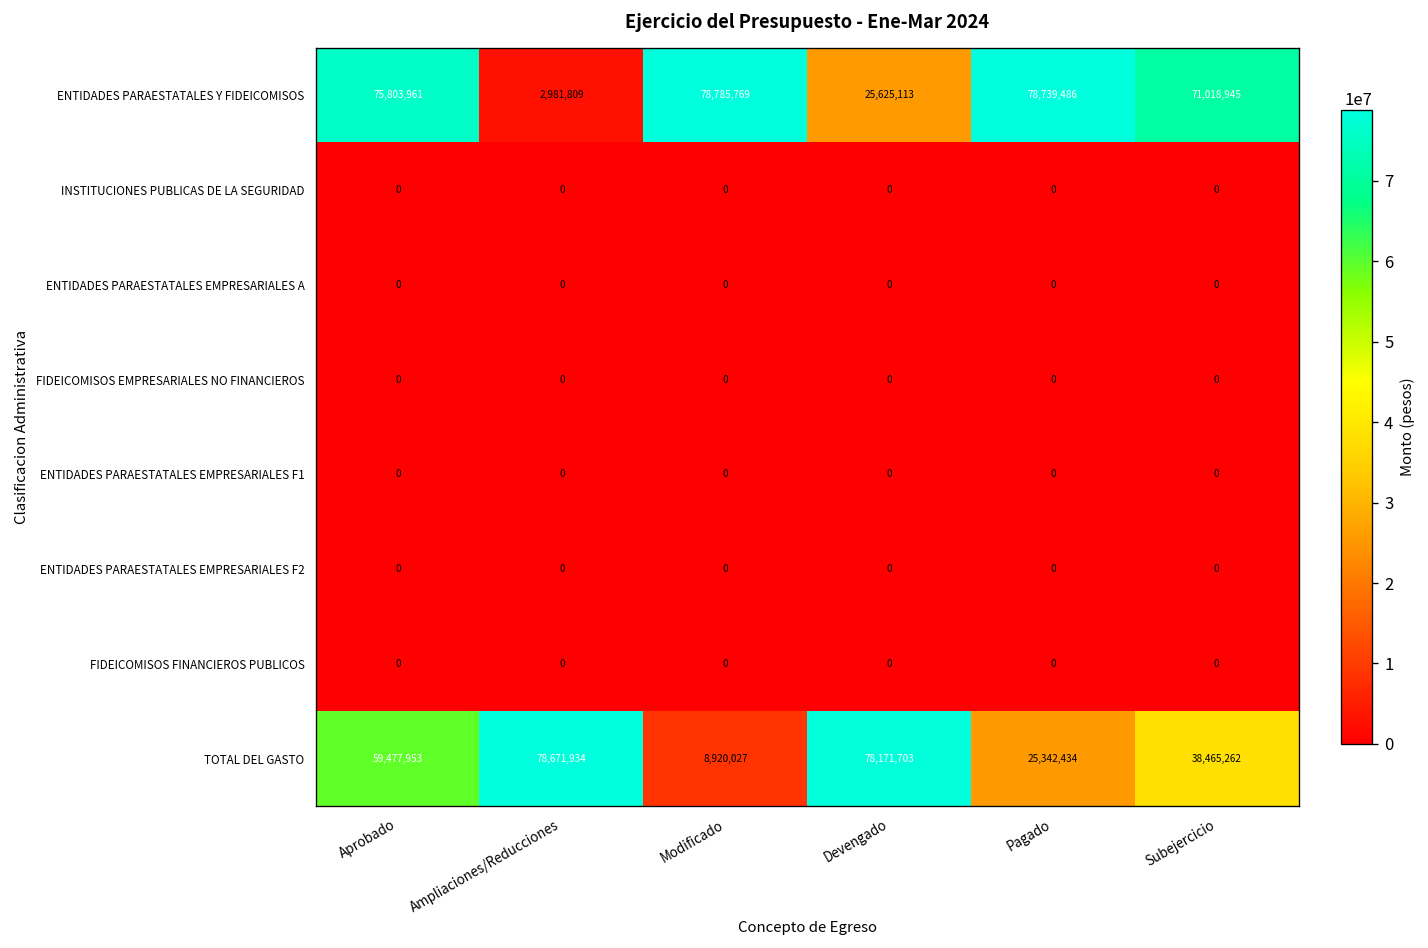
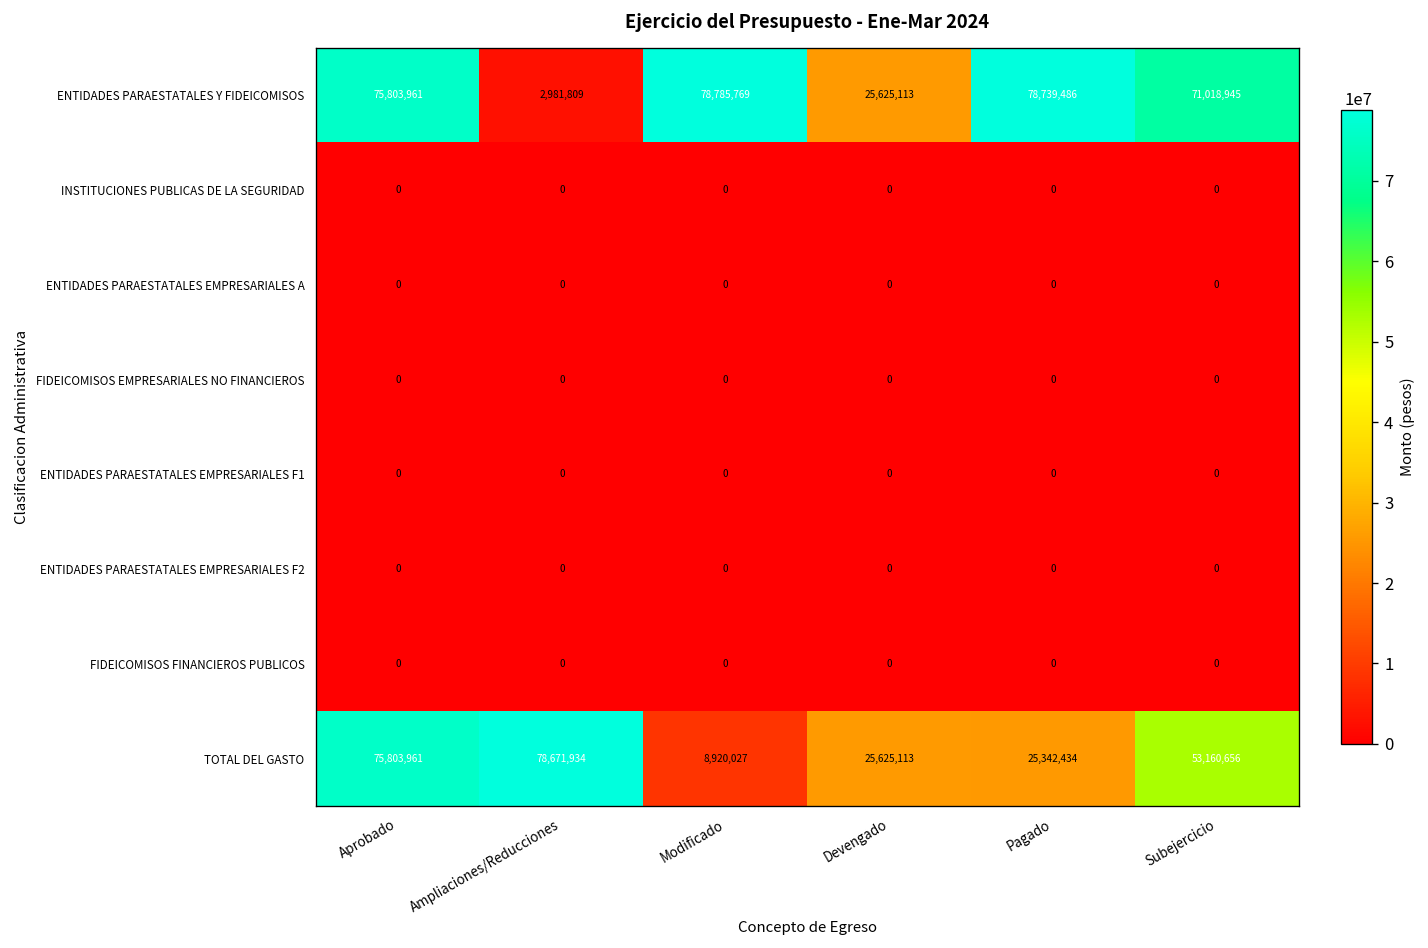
TOTAL DEL GASTO, Aprobado: 59,477,953 -> 75,803,961
TOTAL DEL GASTO, Devengado: 78,171,703 -> 25,625,113
TOTAL DEL GASTO, Subejercicio: 38,465,262 -> 53,160,656
